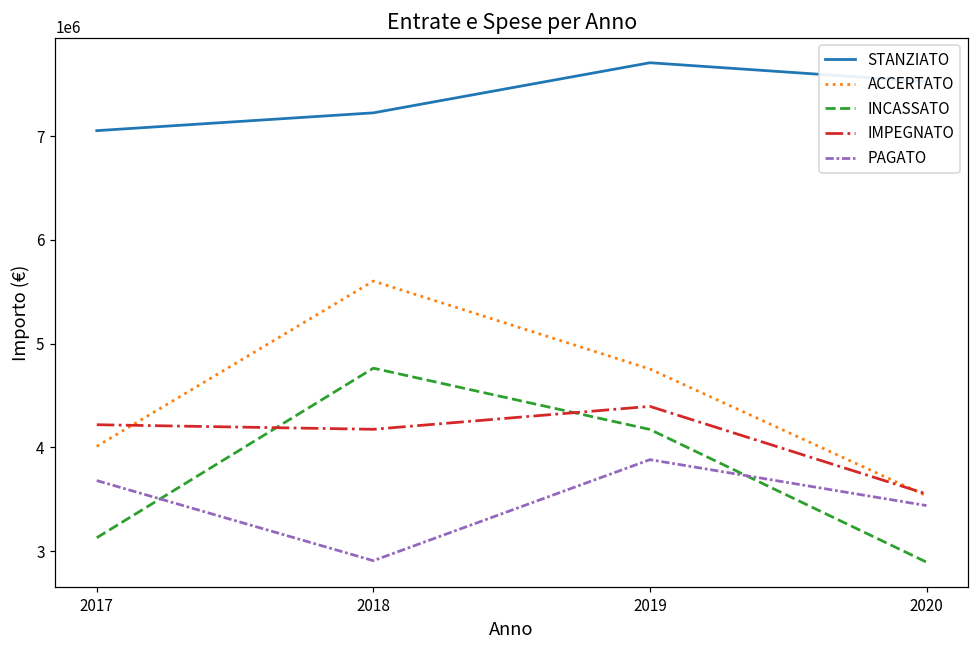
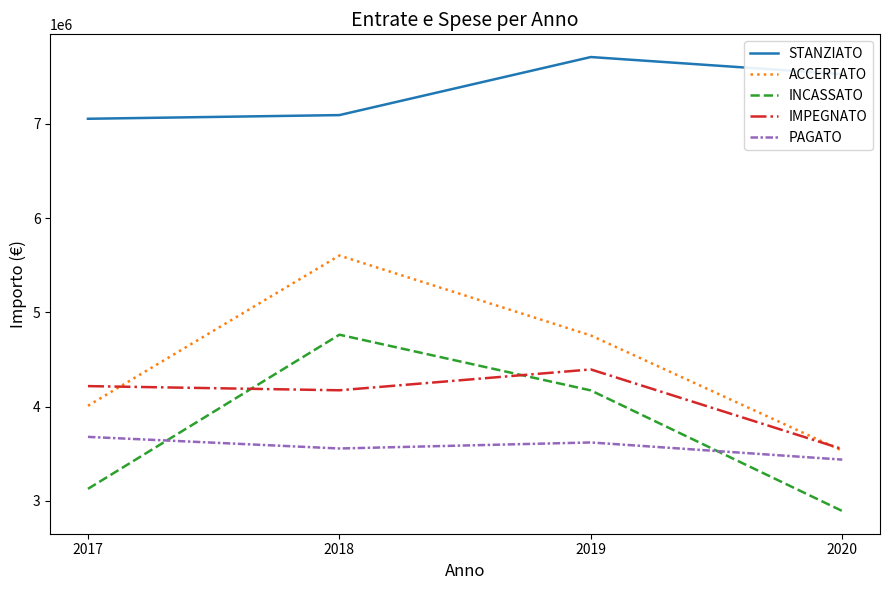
STANZIATO, 2018: 7200000 -> 7100000
PAGATO, 2018: 2900000 -> 3600000
PAGATO, 2019: 3900000 -> 3600000
